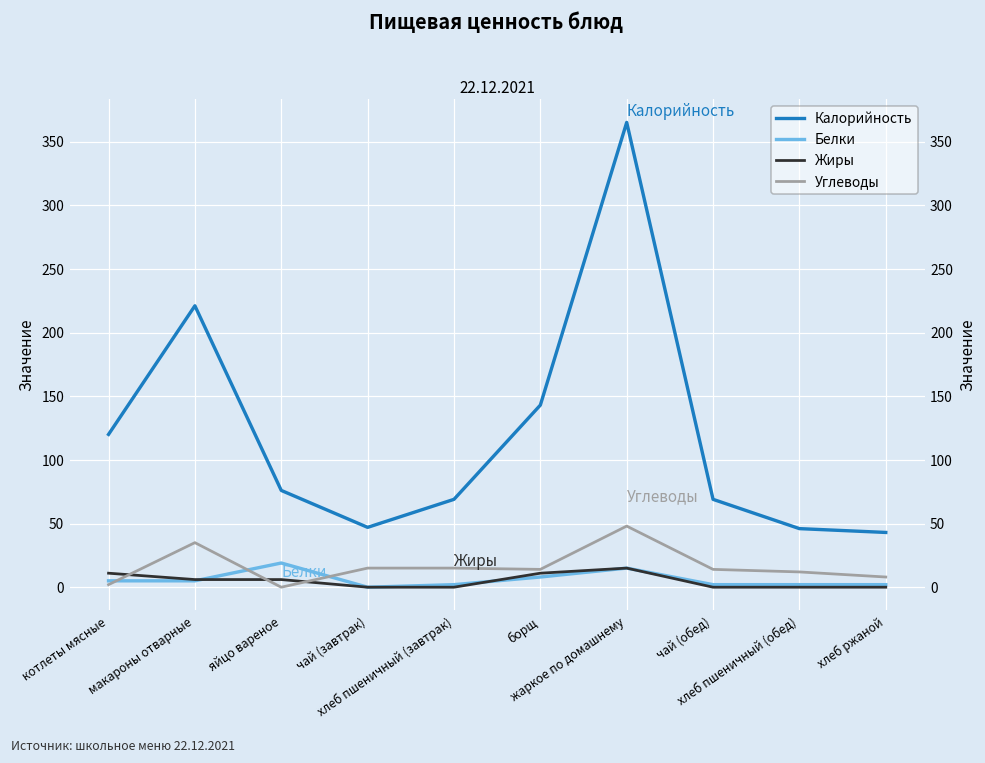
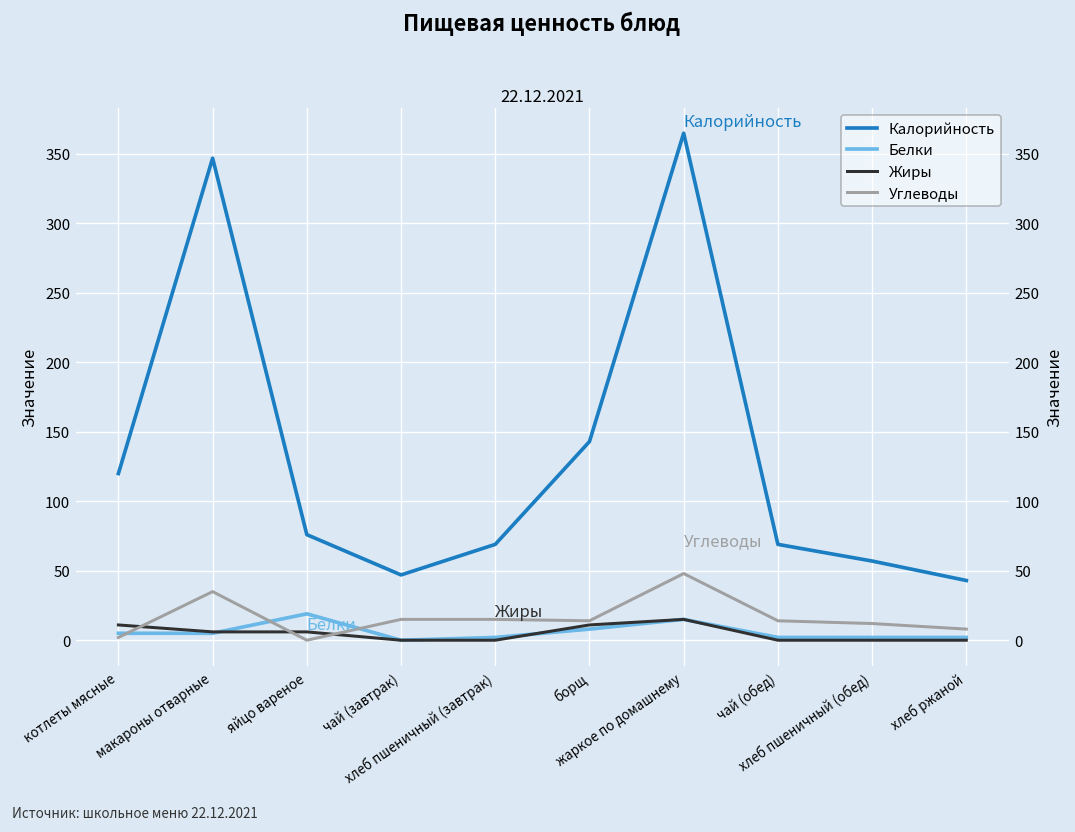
Калорийность, макароны отварные: 221 -> 347
Калорийность, хлеб пшеничный (обед): 46 -> 57
